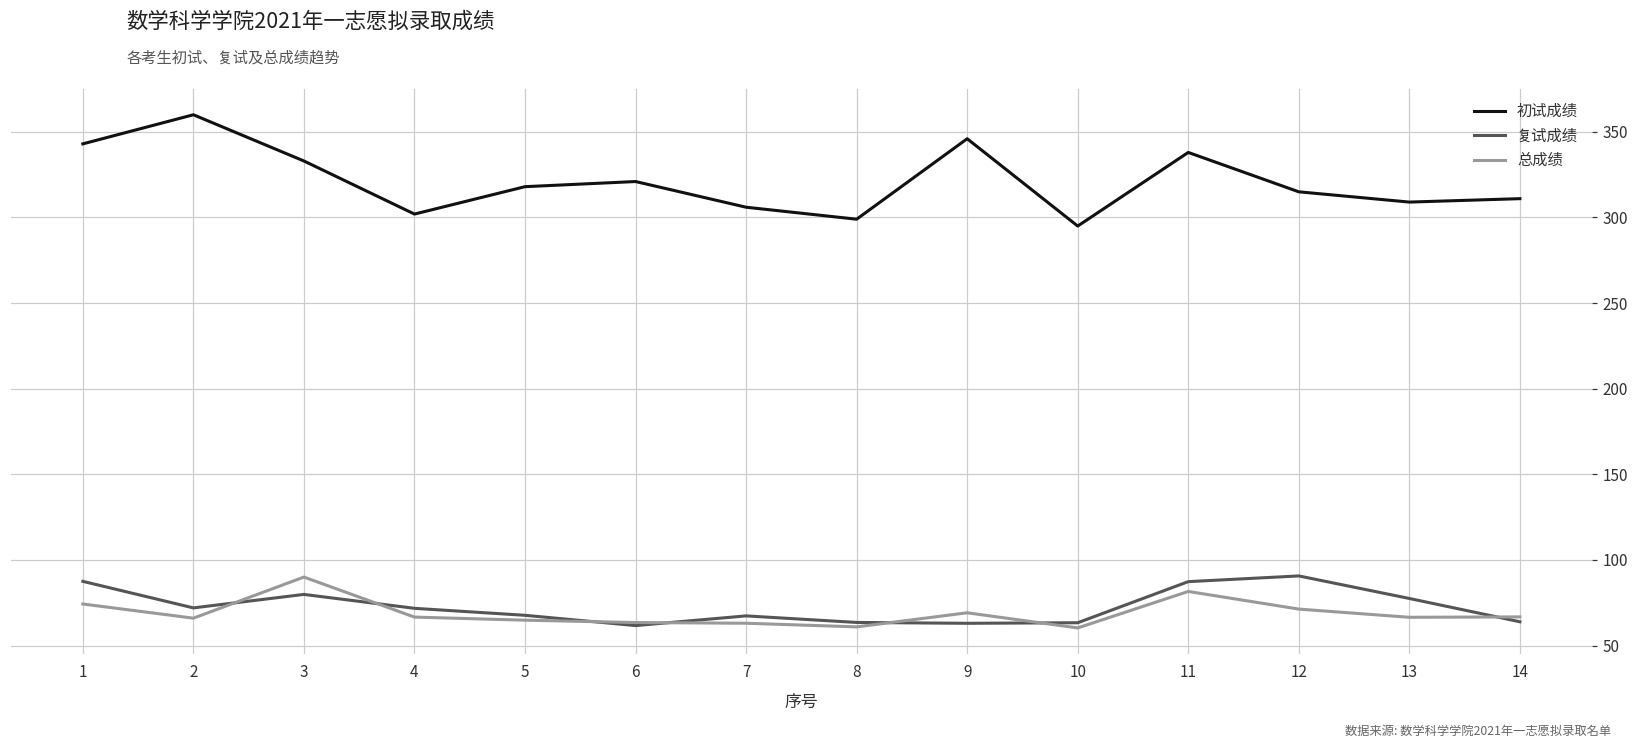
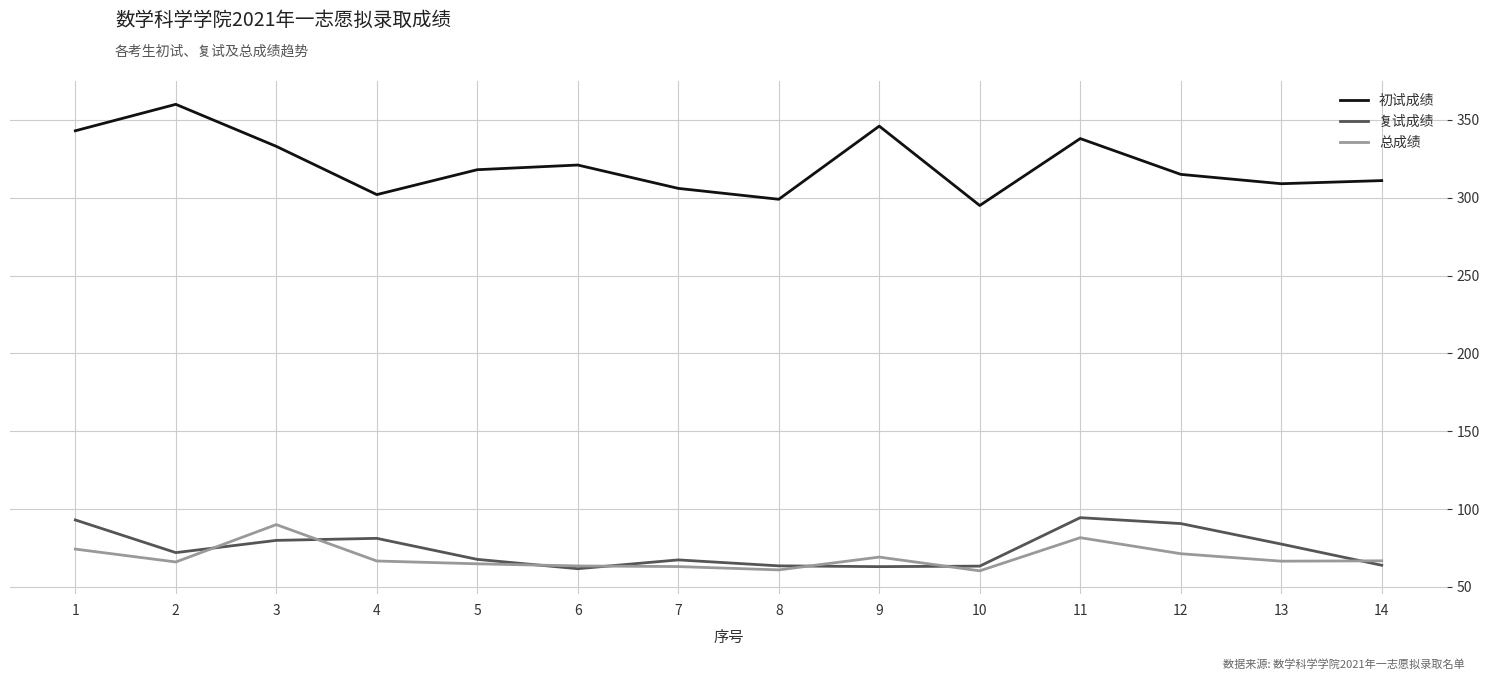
复试成绩, 1: 88 -> 93
复试成绩, 4: 72 -> 81
复试成绩, 11: 87 -> 94
